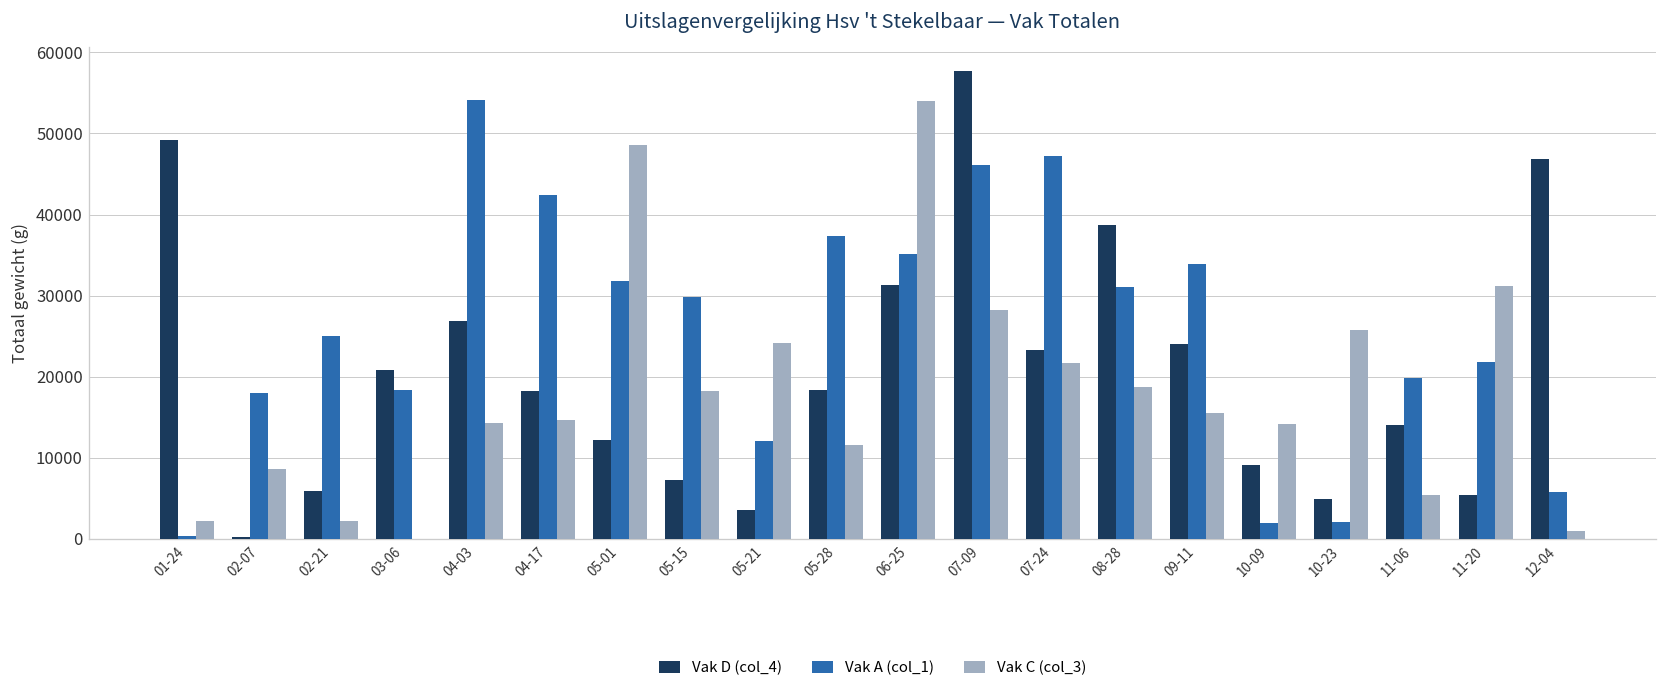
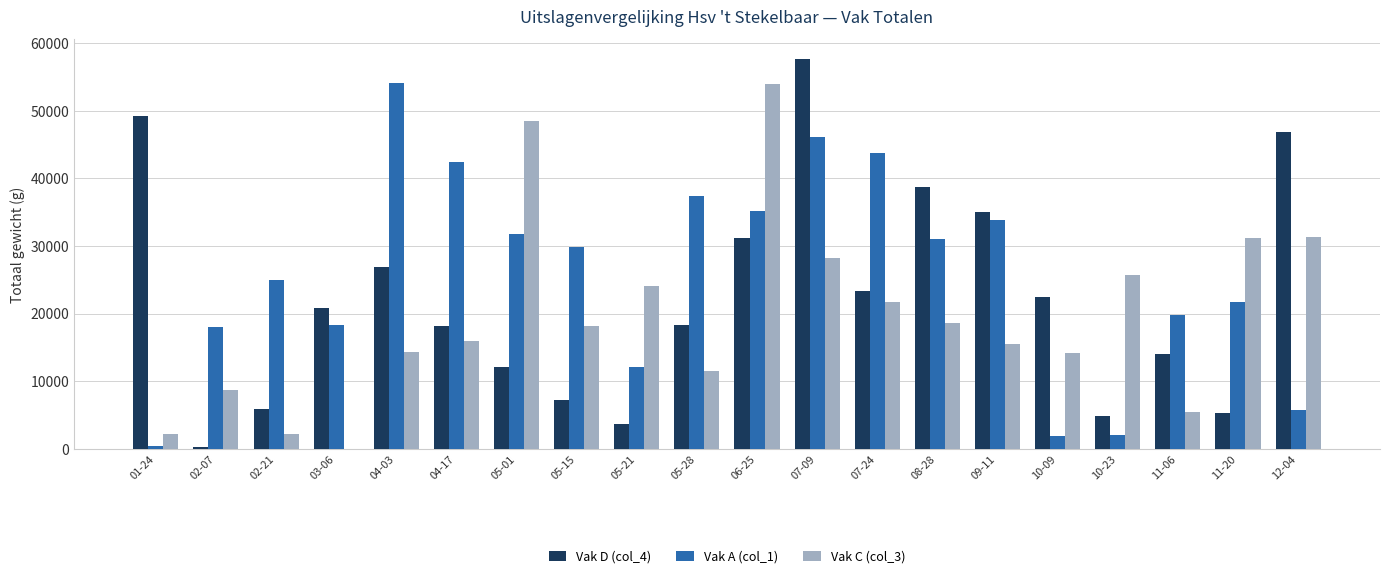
Vak C (col_3), 04-17: 15000 -> 16000
Vak A (col_1), 07-24: 47000 -> 44000
Vak D (col_4), 09-11: 24000 -> 35000
Vak D (col_4), 10-09: 9000 -> 22000
Vak C (col_3), 12-04: 1000 -> 31000
